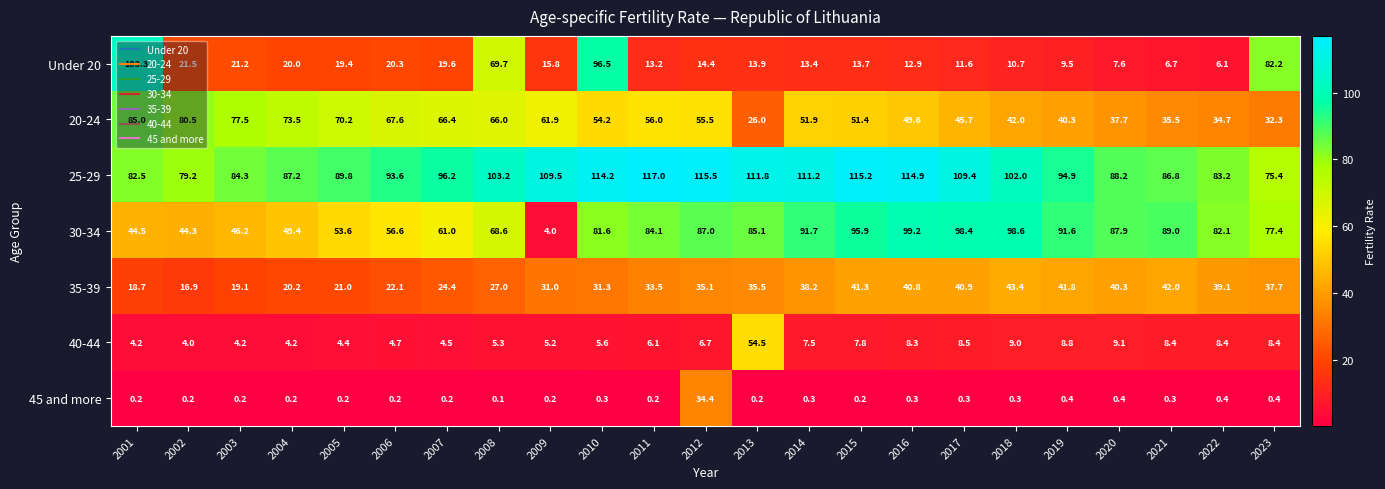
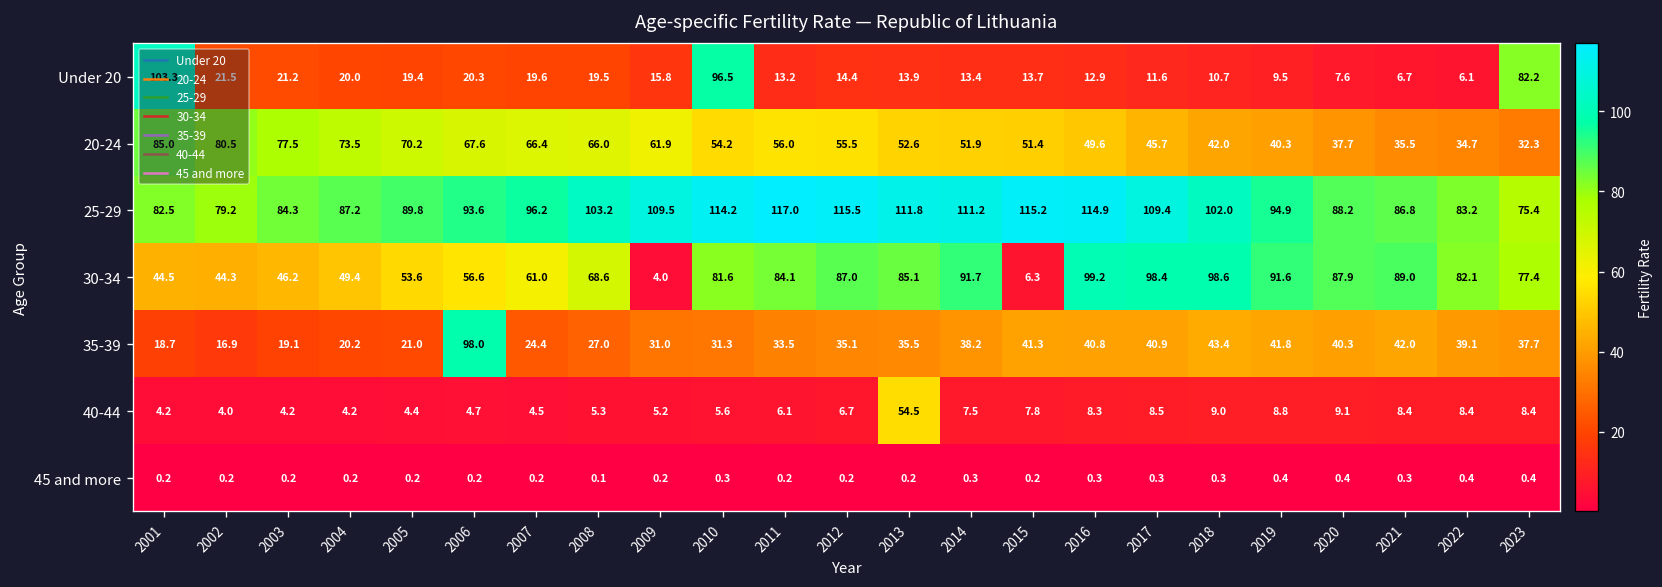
Under 20, 2008: 69.7 -> 19.5
20-24, 2013: 26.0 -> 52.6
30-34, 2015: 95.9 -> 6.3
35-39, 2006: 22.1 -> 98.0
45 and more, 2012: 34.4 -> 0.2
